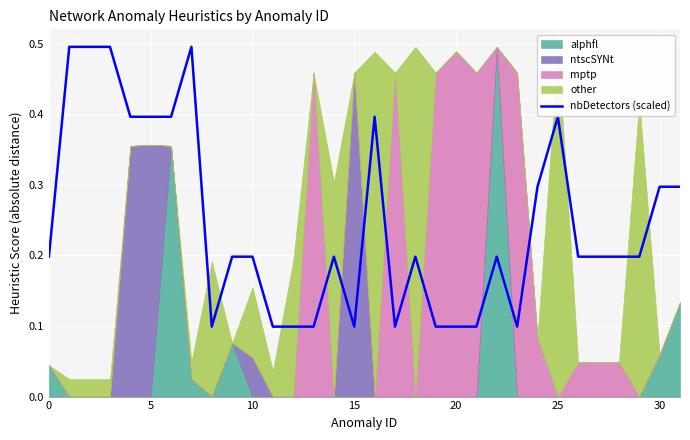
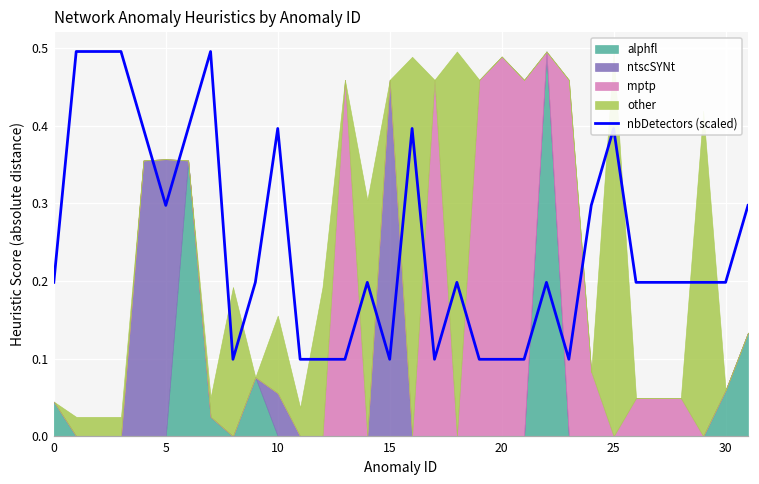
nbDetectors (scaled), 5: 0.40 -> 0.30
nbDetectors (scaled), 10: 0.20 -> 0.40
nbDetectors (scaled), 30: 0.30 -> 0.20
